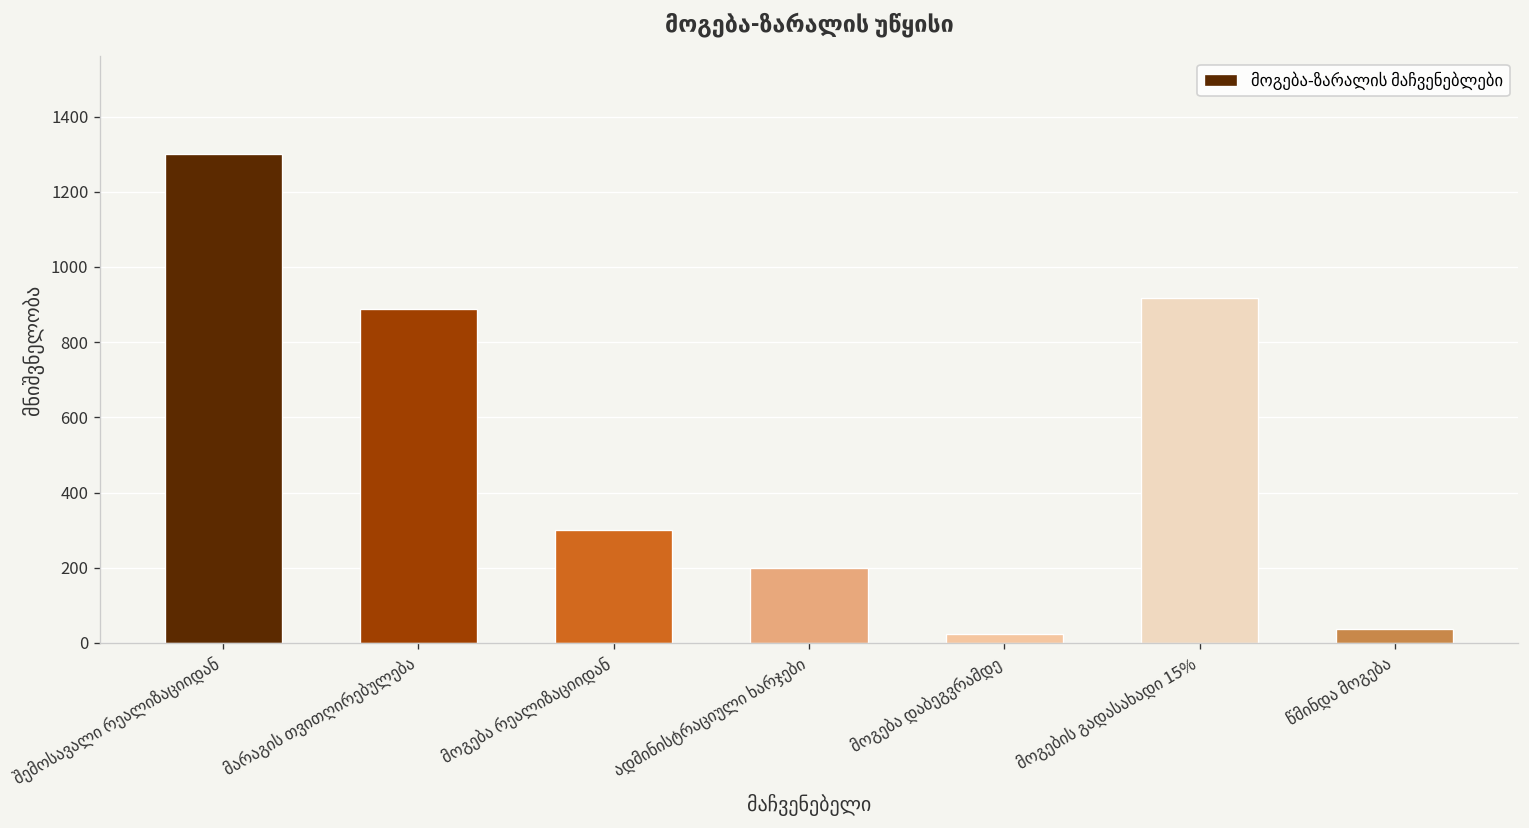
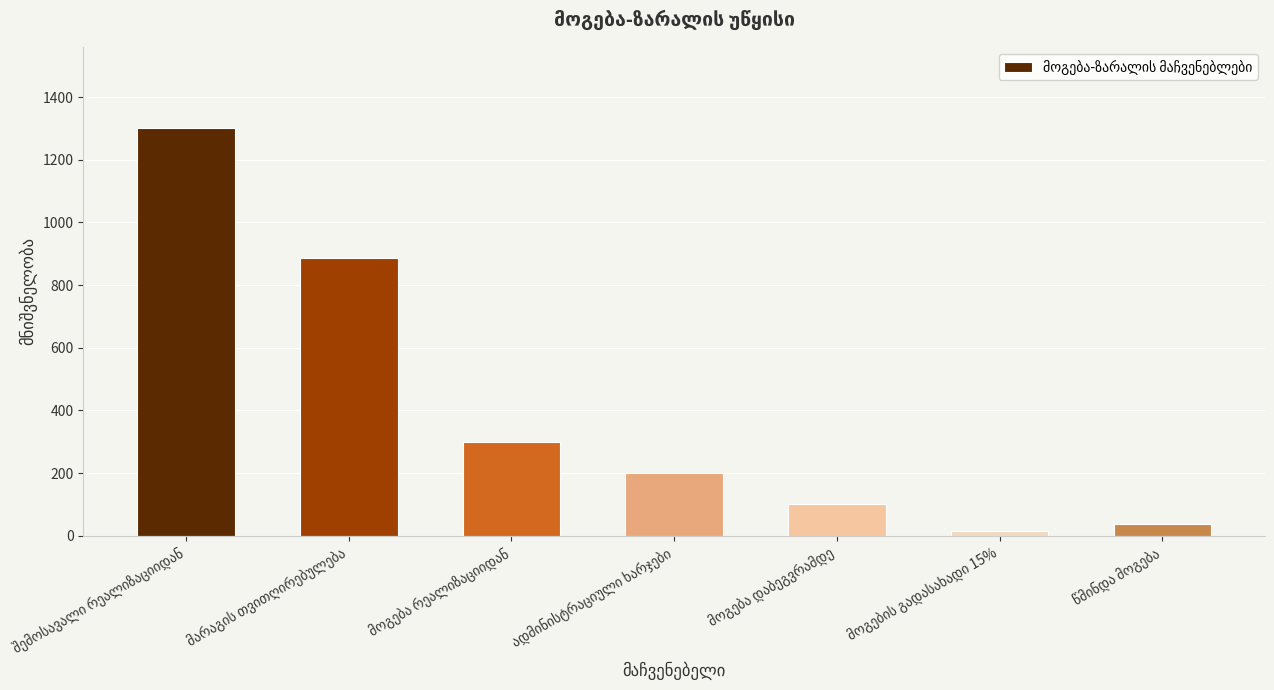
მოგება დაბეგვრამდე: 30 -> 100
მოგების გადასახადი 15%: 920 -> 20
